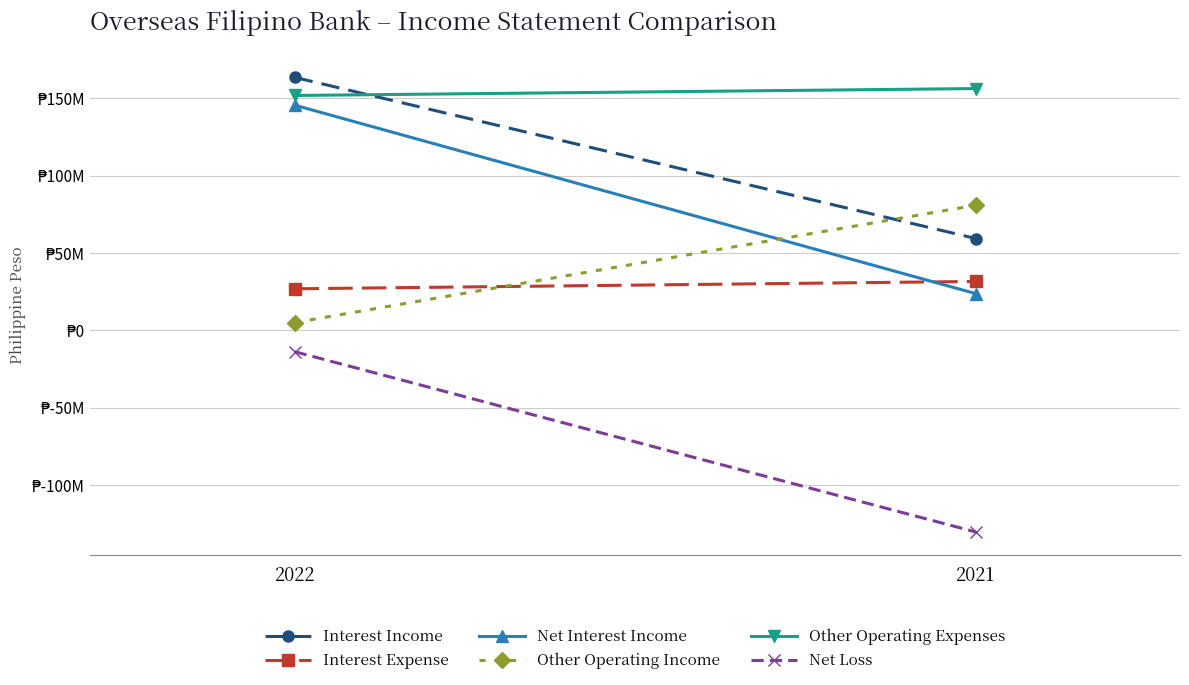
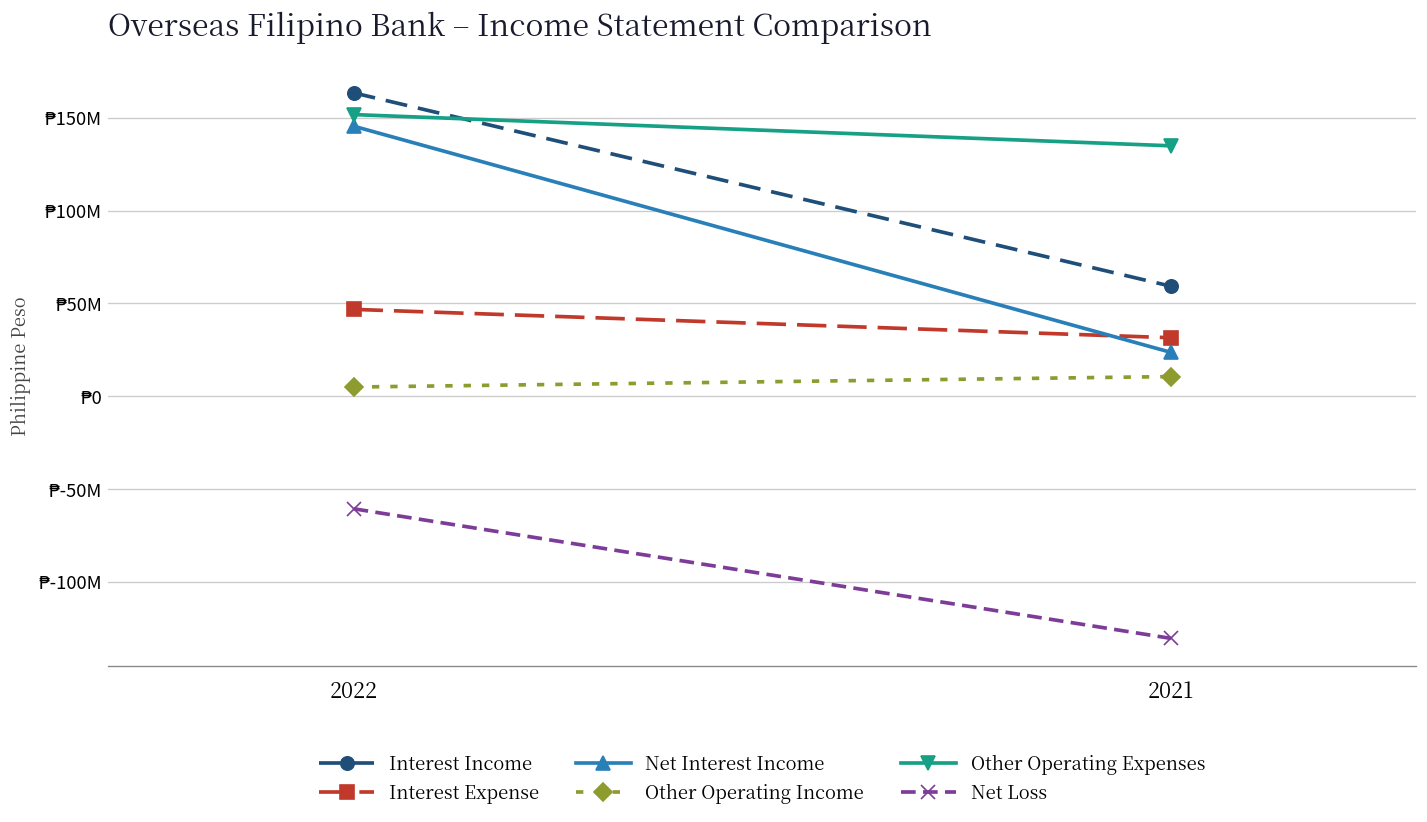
Interest Expense, 2022: ₱27000000 -> ₱47000000
Net Loss, 2022: ₱-14000000 -> ₱-61000000
Other Operating Income, 2021: ₱81000000 -> ₱11000000
Other Operating Expenses, 2021: ₱156000000 -> ₱135000000
